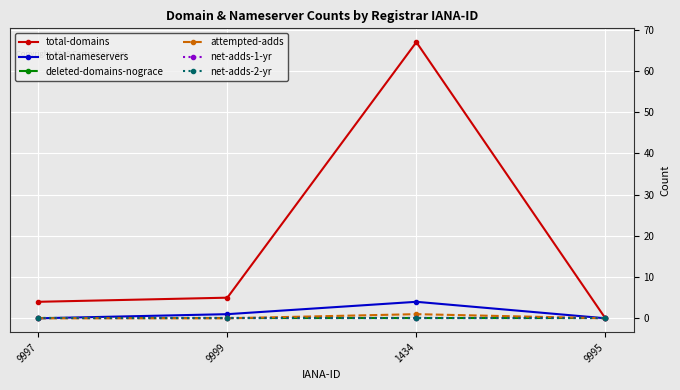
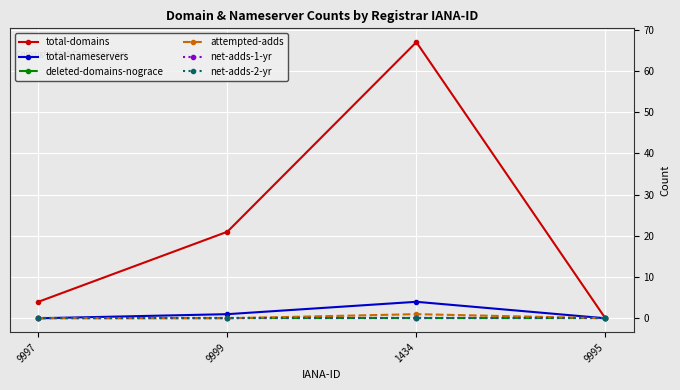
total-domains, 9999: 5 -> 21
